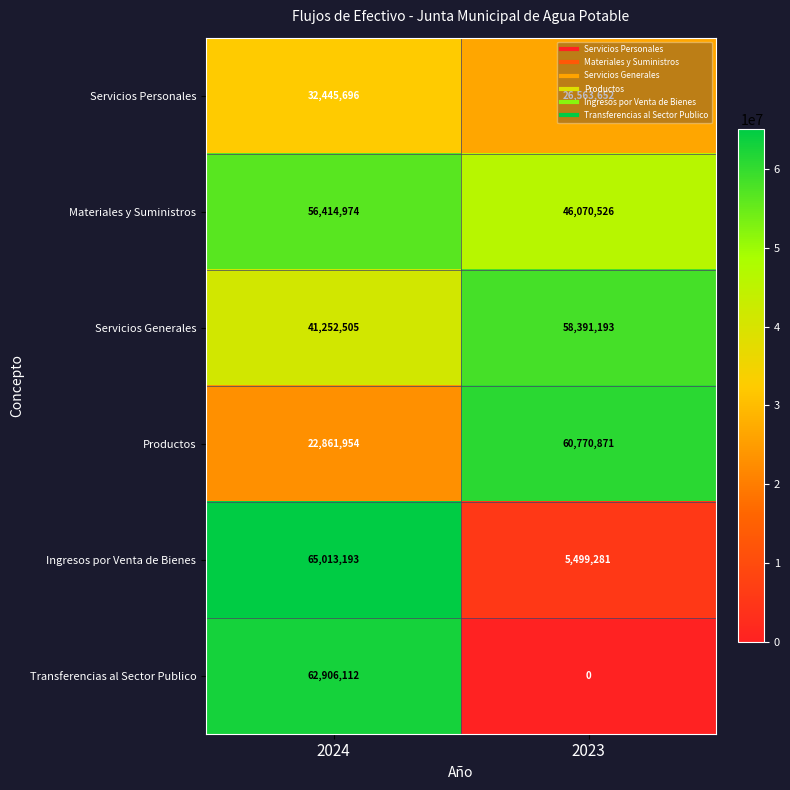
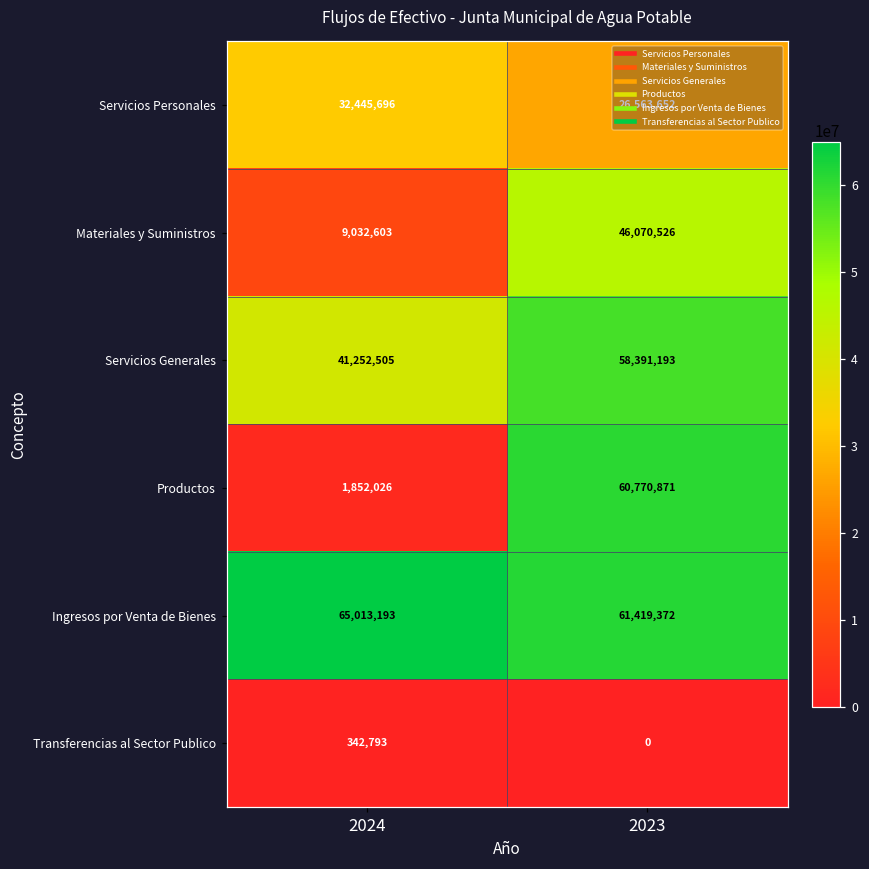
Materiales y Suministros, 2024: 56,414,974 -> 9,032,603
Productos, 2024: 22,861,954 -> 1,852,026
Ingresos por Venta de Bienes, 2023: 5,499,281 -> 61,419,372
Transferencias al Sector Publico, 2024: 62,906,112 -> 342,793
